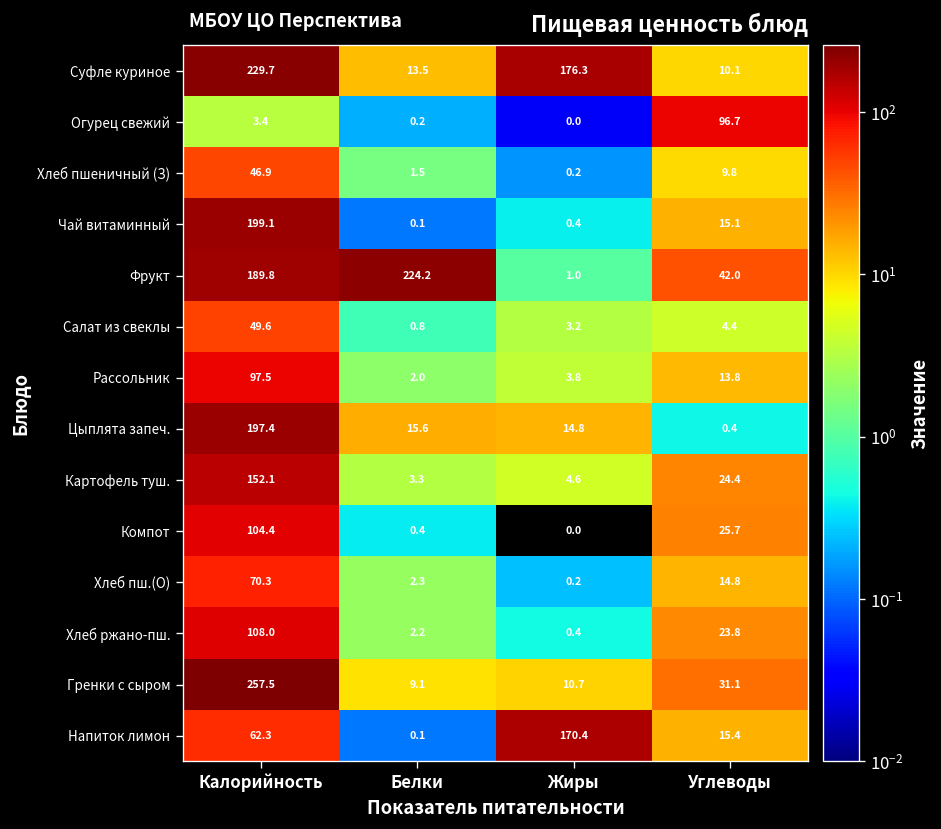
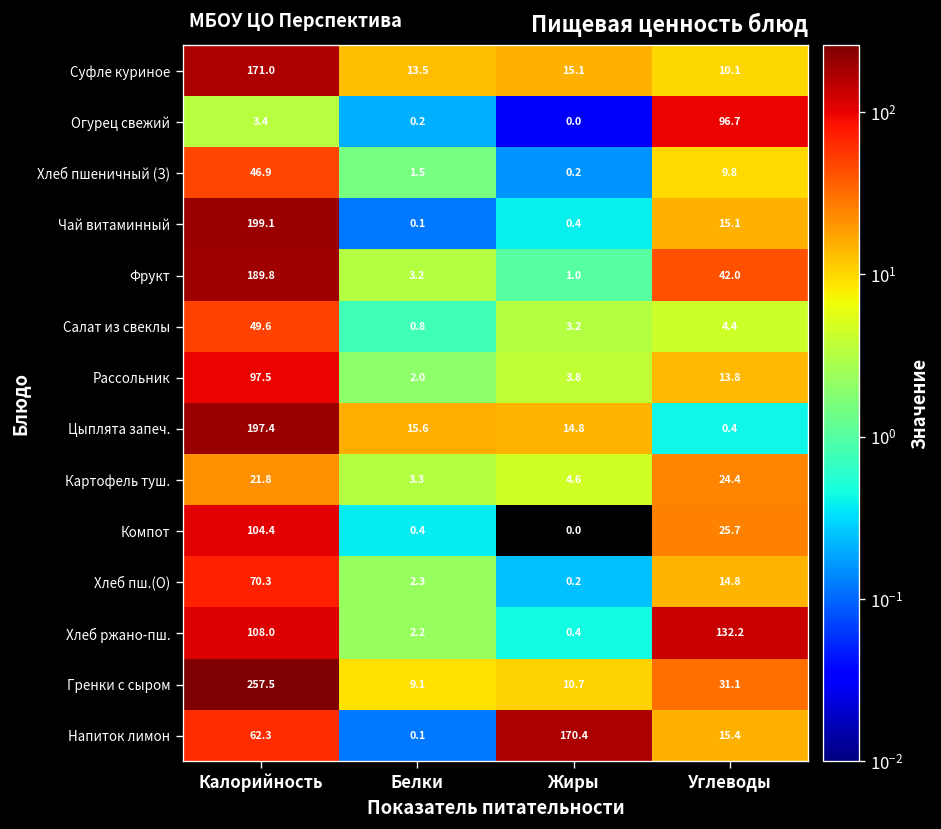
Суфле куриное, Калорийность: 229.7 -> 171.0
Суфле куриное, Жиры: 176.3 -> 15.1
Фрукт, Белки: 224.2 -> 3.2
Картофель туш., Калорийность: 152.1 -> 21.8
Хлеб ржано-пш., Углеводы: 23.8 -> 132.2
